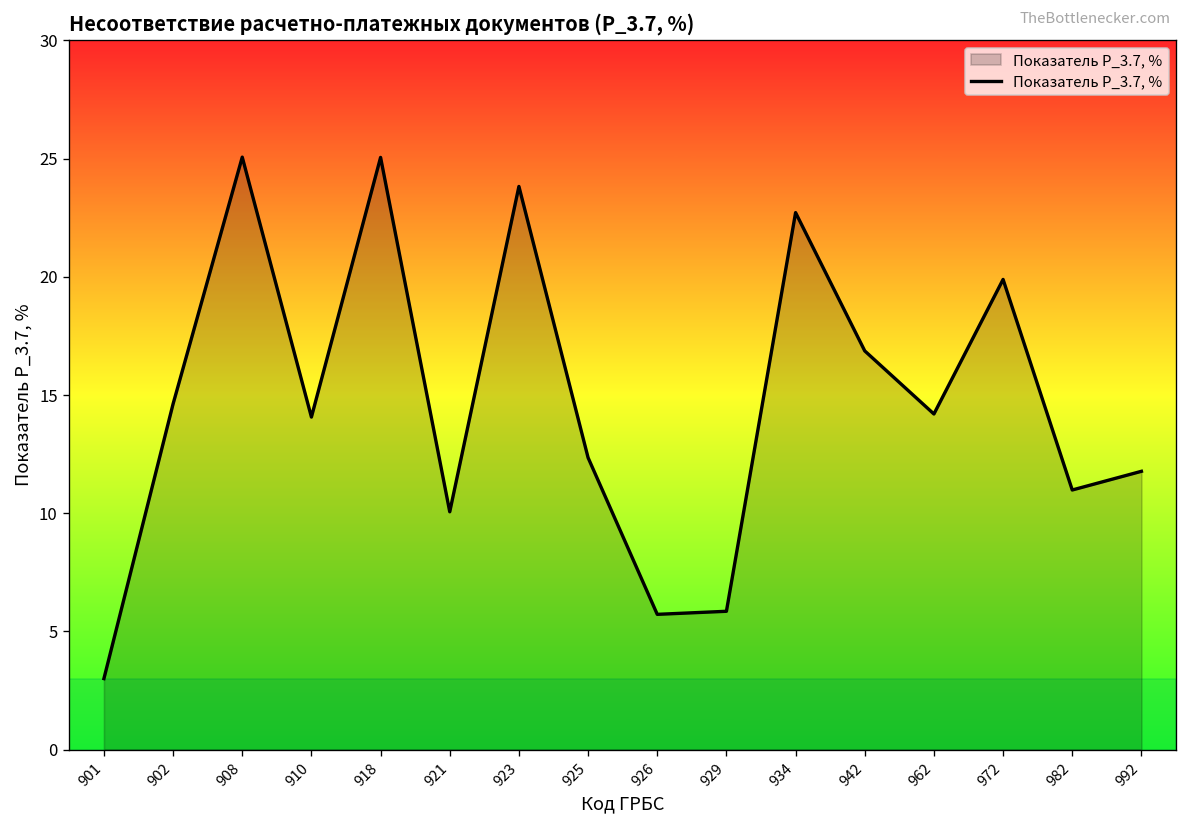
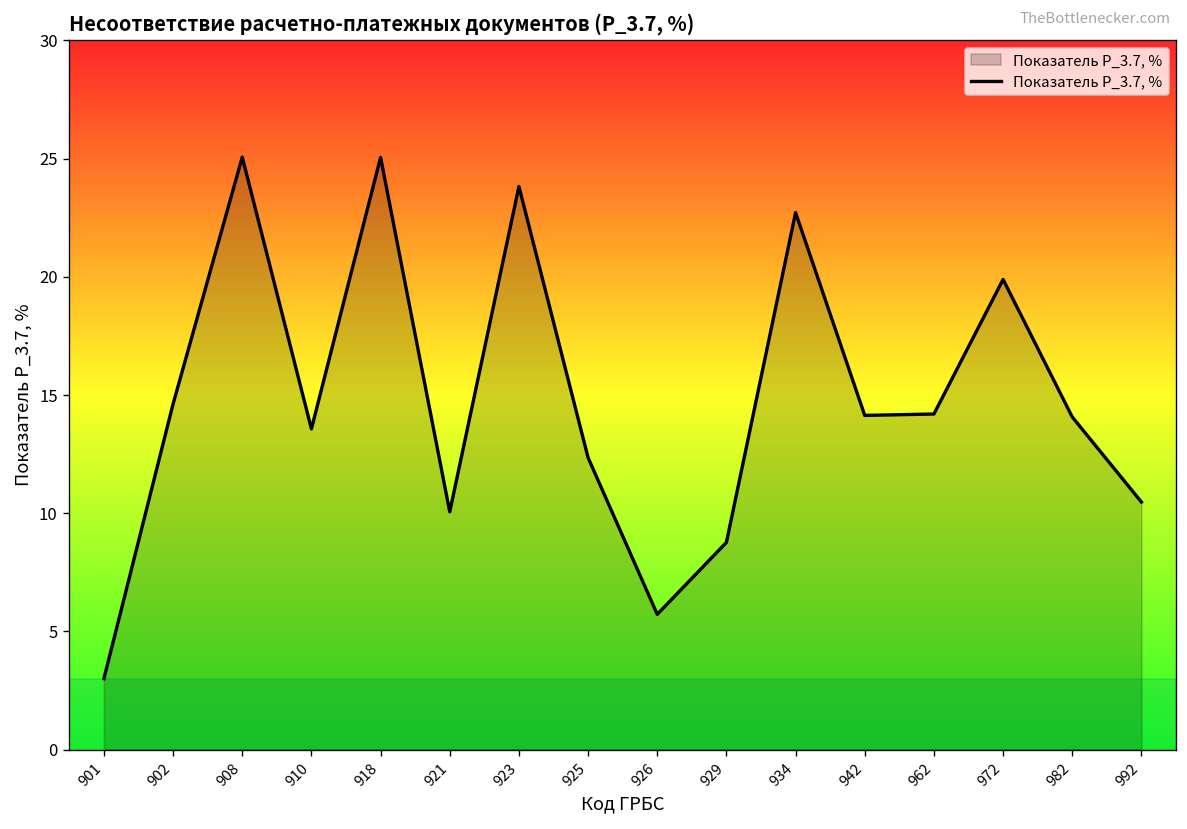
910: 14.1 -> 13.6
929: 5.8 -> 8.8
942: 16.9 -> 14.1
982: 11.0 -> 14.1
992: 11.8 -> 10.5
